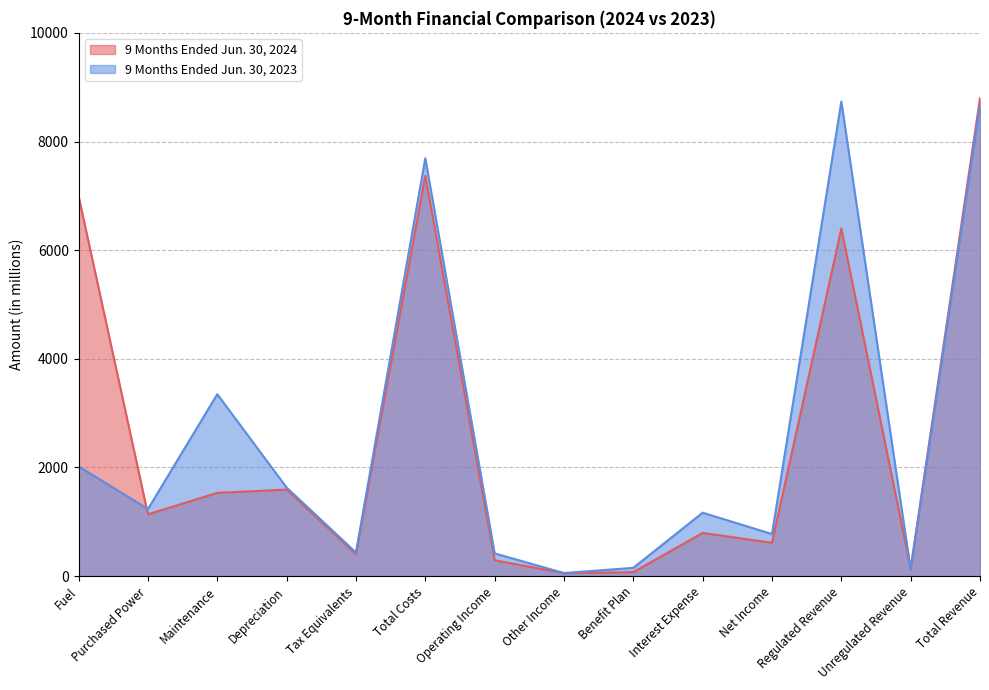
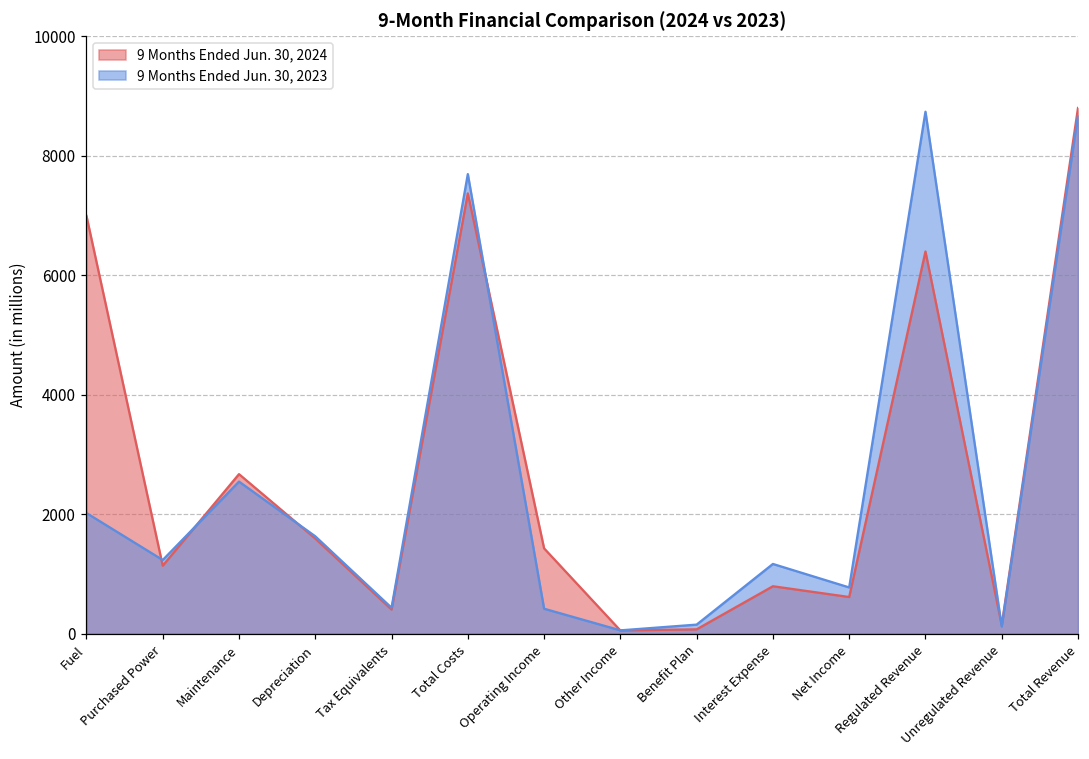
9 Months Ended Jun. 30, 2024, Maintenance: 1500 -> 2700
9 Months Ended Jun. 30, 2023, Maintenance: 3300 -> 2500
9 Months Ended Jun. 30, 2024, Operating Income: 300 -> 1400
